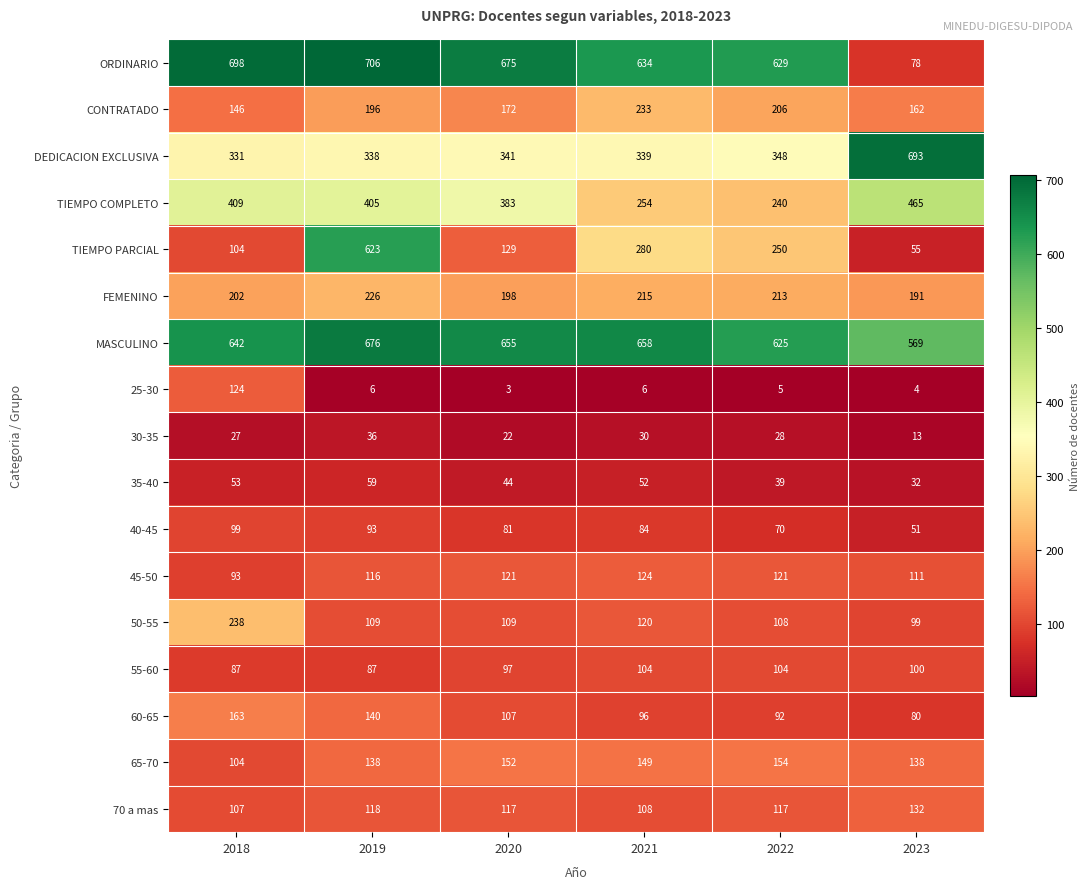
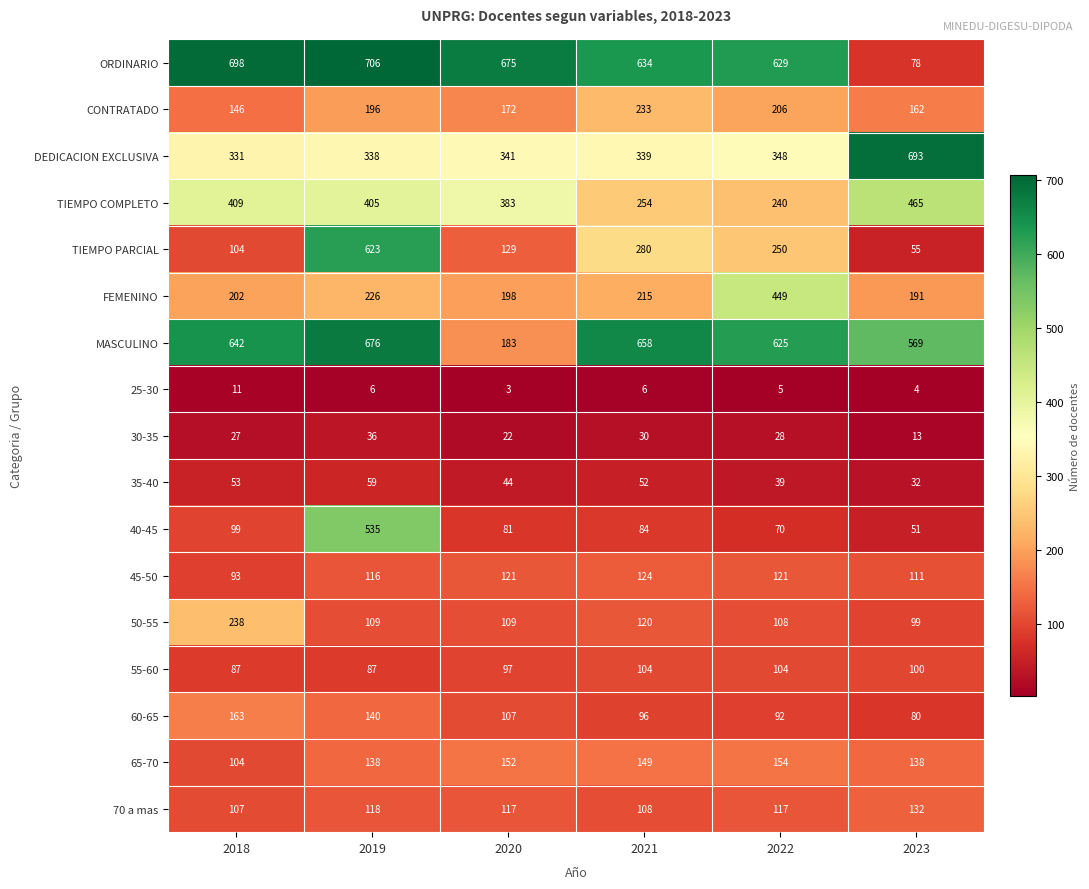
FEMENINO, 2022: 213 -> 449
MASCULINO, 2020: 655 -> 183
25-30, 2018: 124 -> 11
40-45, 2019: 93 -> 535
